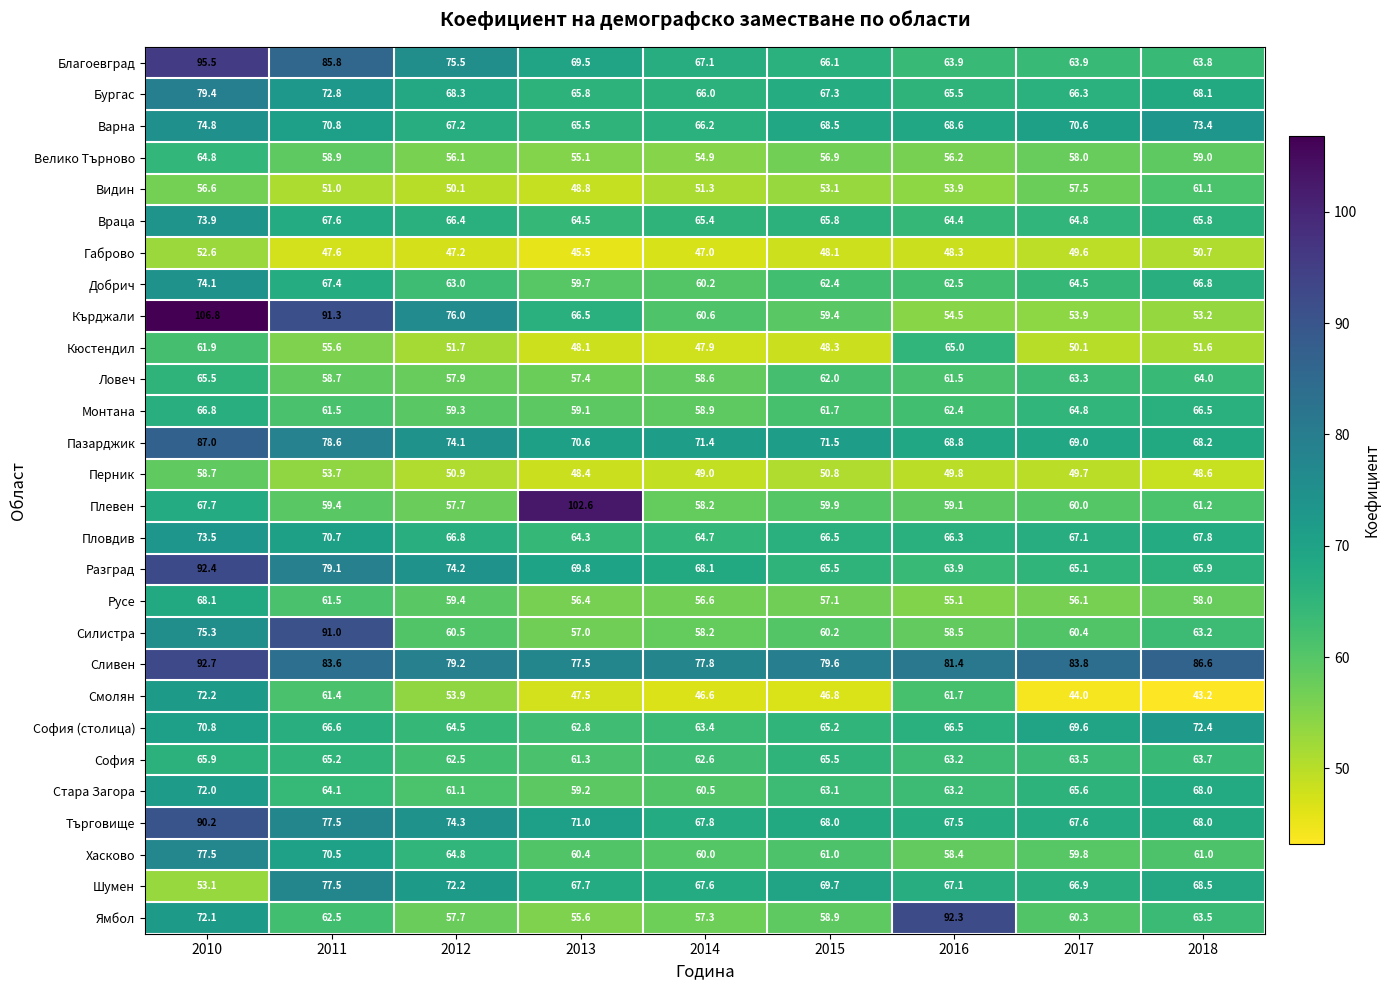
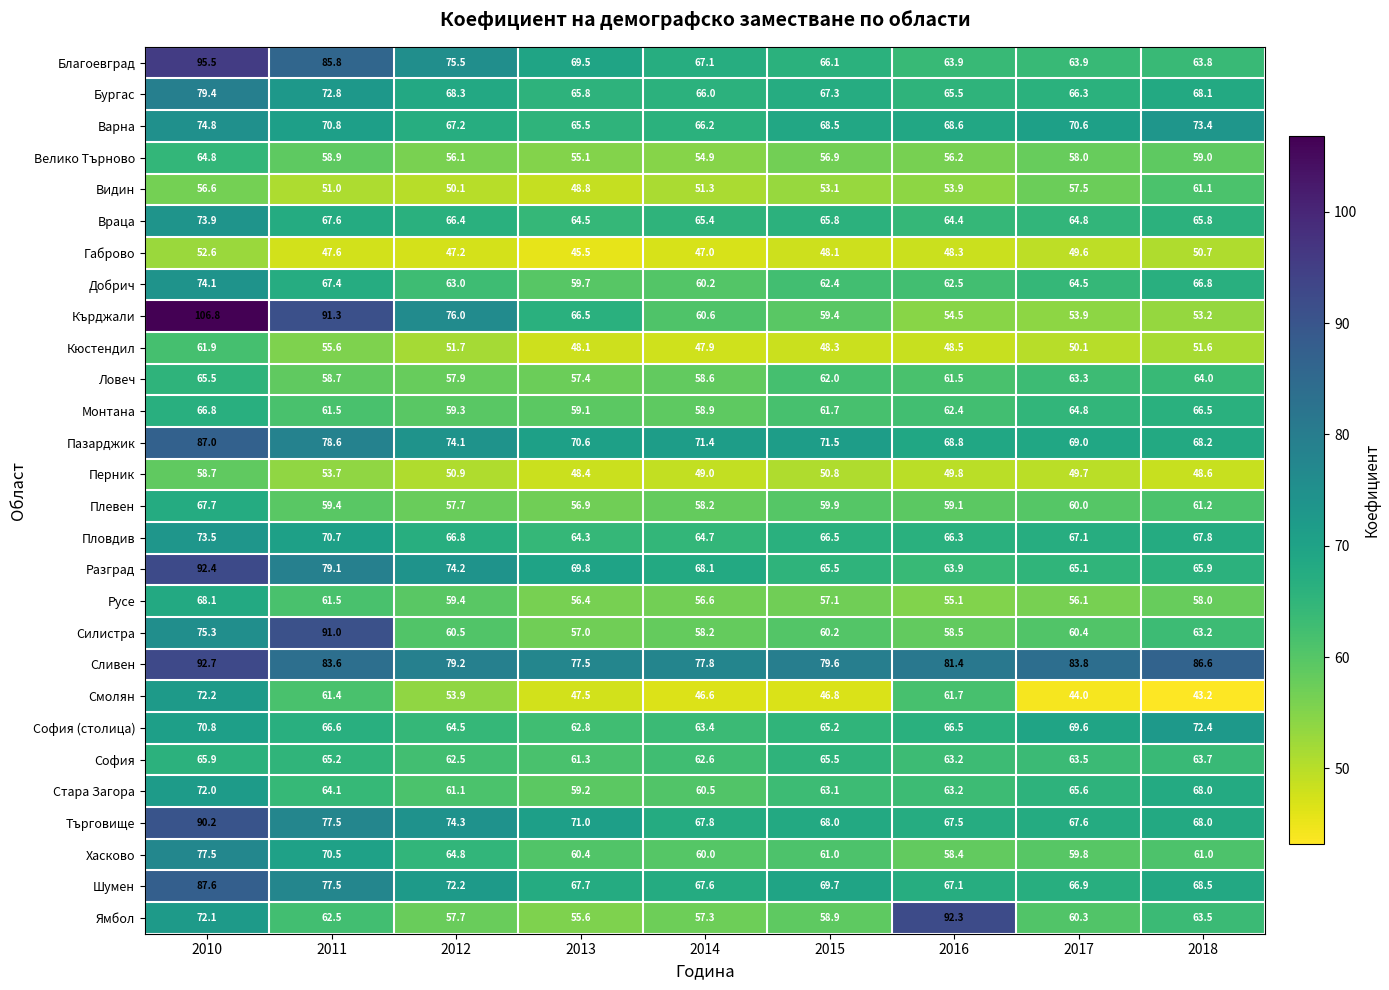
Кюстендил, 2016: 65.0 -> 48.5
Плевен, 2013: 102.6 -> 56.9
Шумен, 2010: 53.1 -> 87.6
